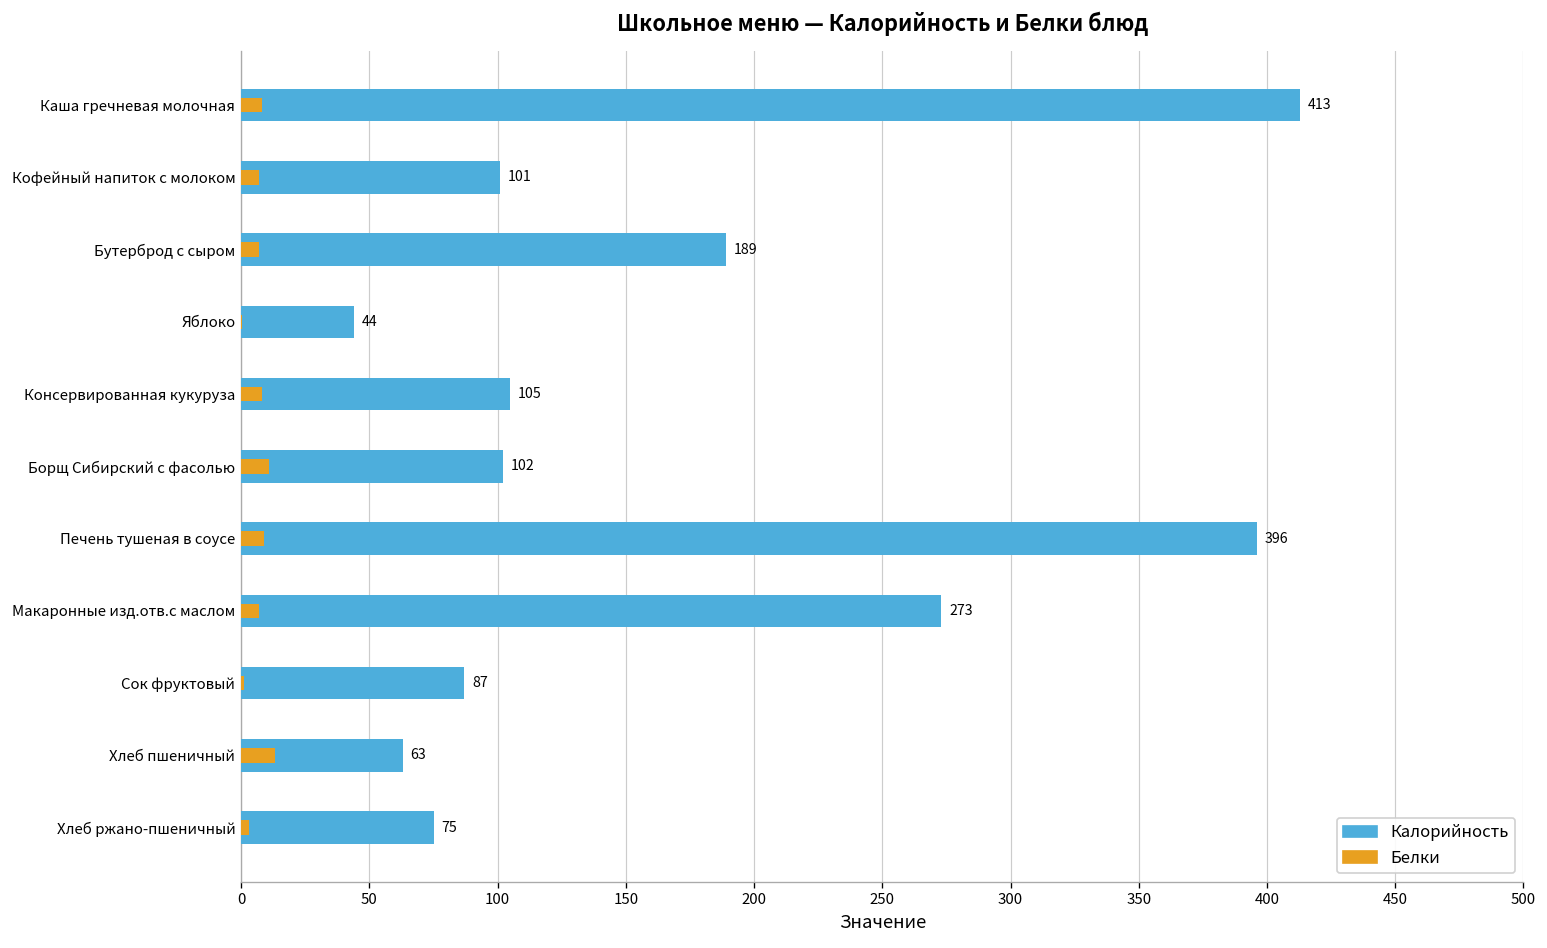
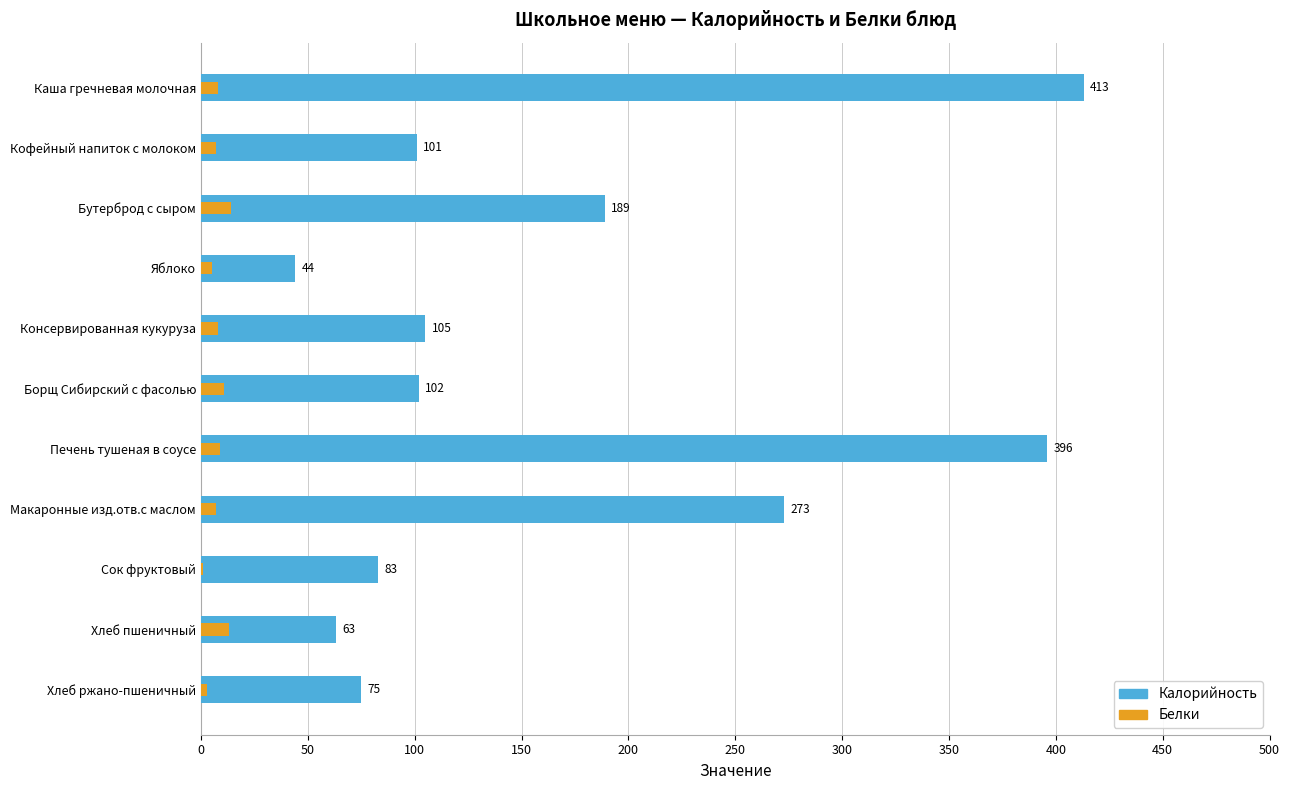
Белки, Бутерброд с сыром: 7 -> 14
Белки, Яблоко: 0 -> 5
Калорийность, Сок фруктовый: 87 -> 83
